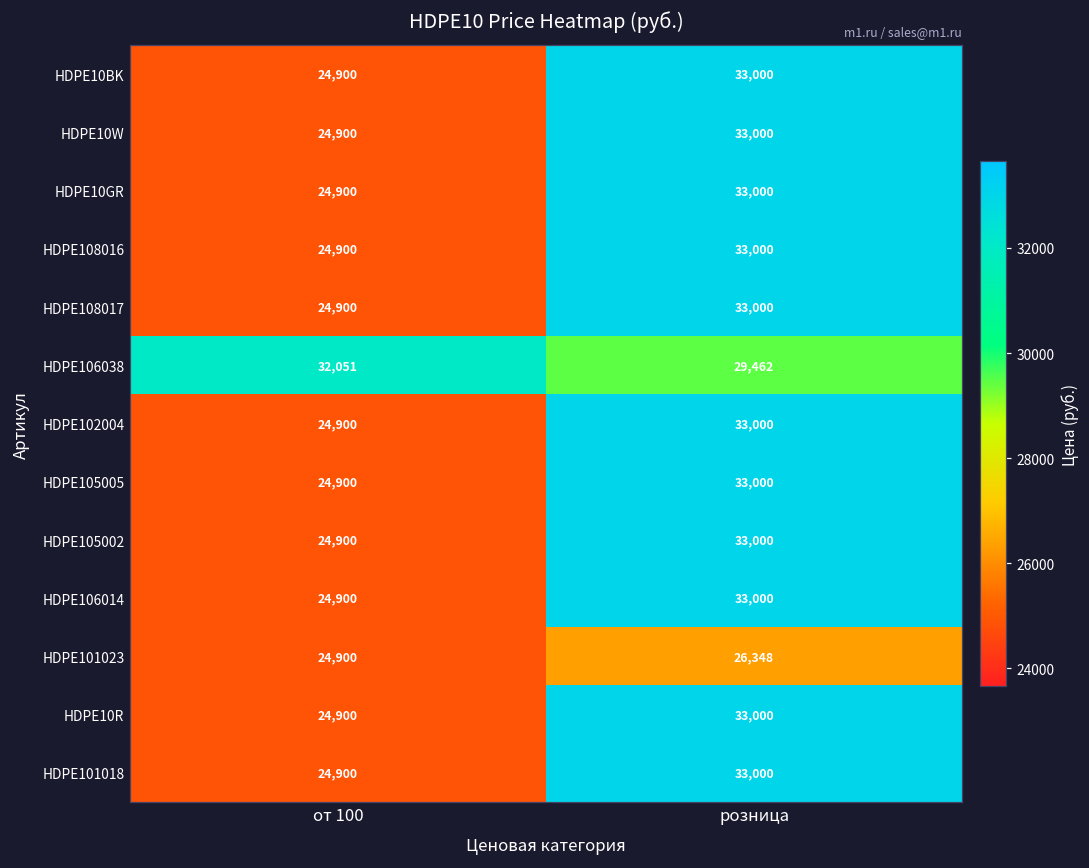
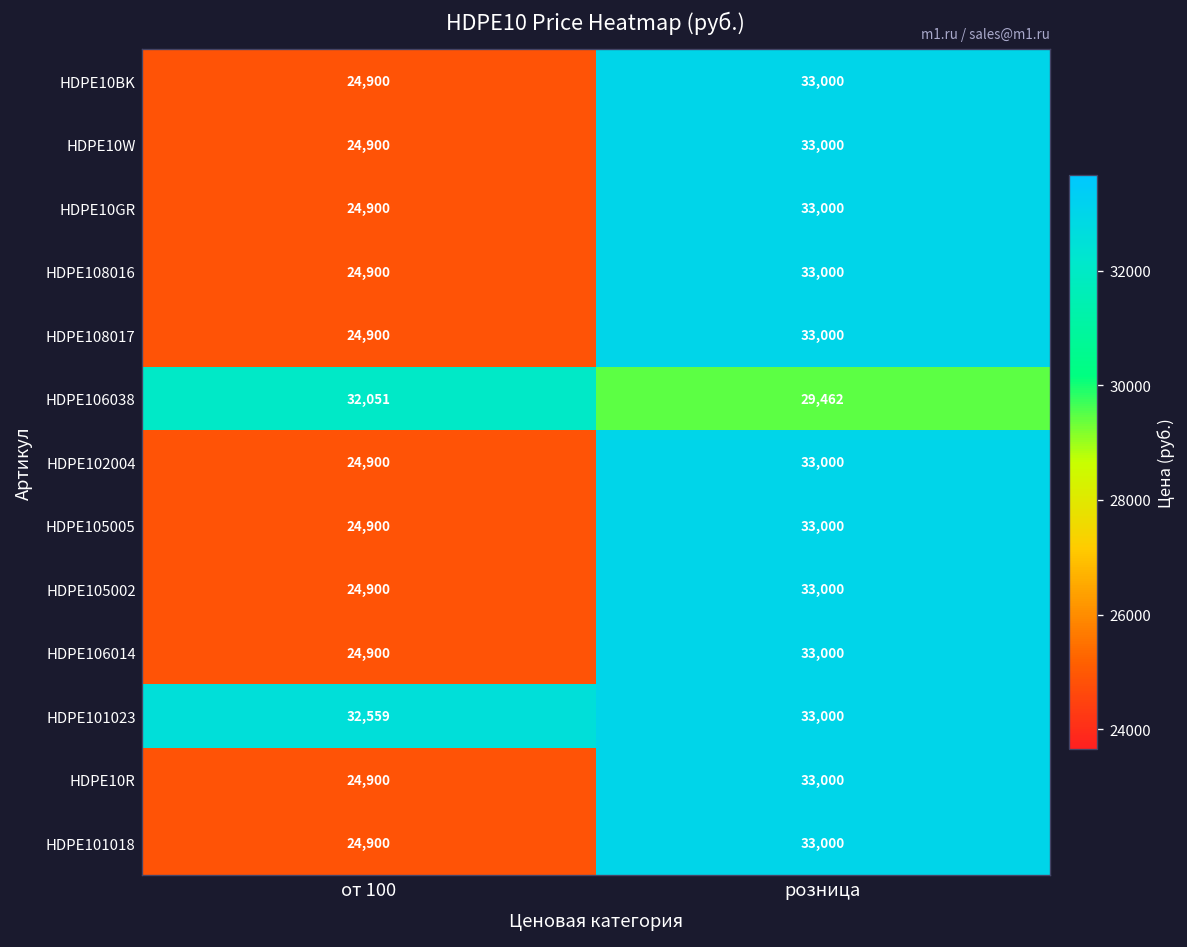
HDPE101023, от 100: 24,900 -> 32,559
HDPE101023, розница: 26,348 -> 33,000
